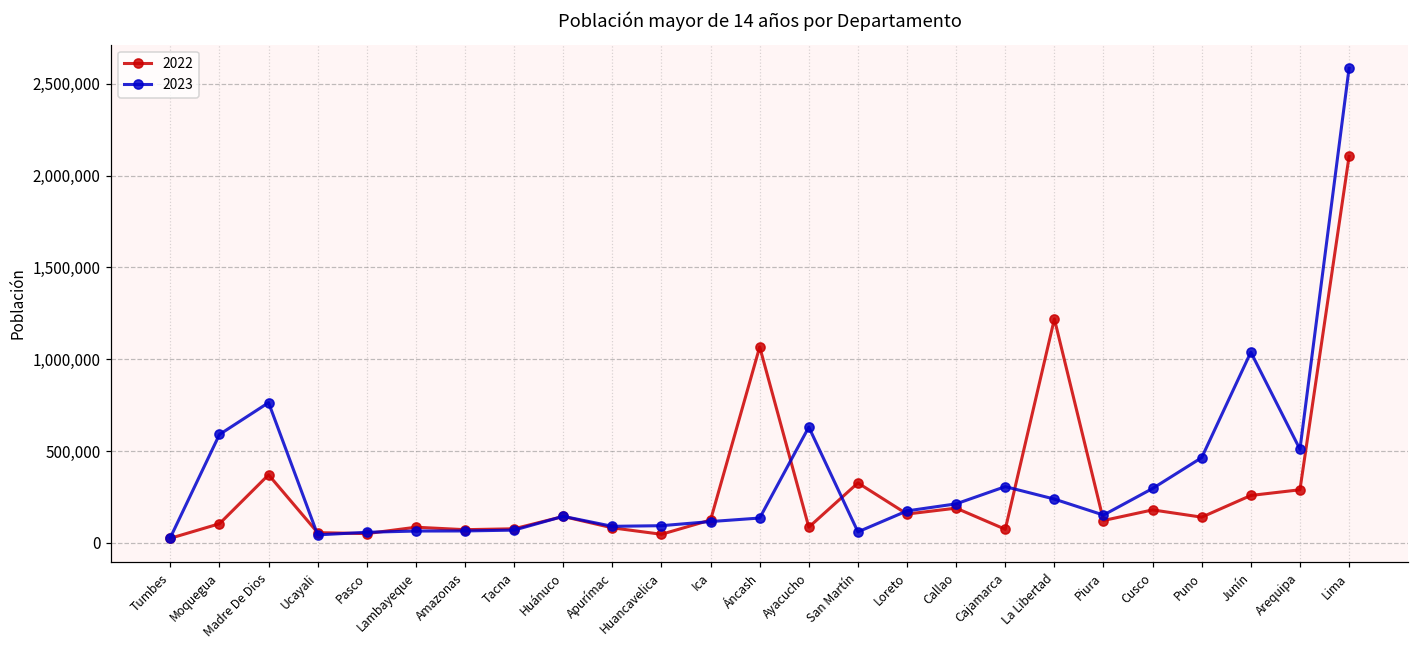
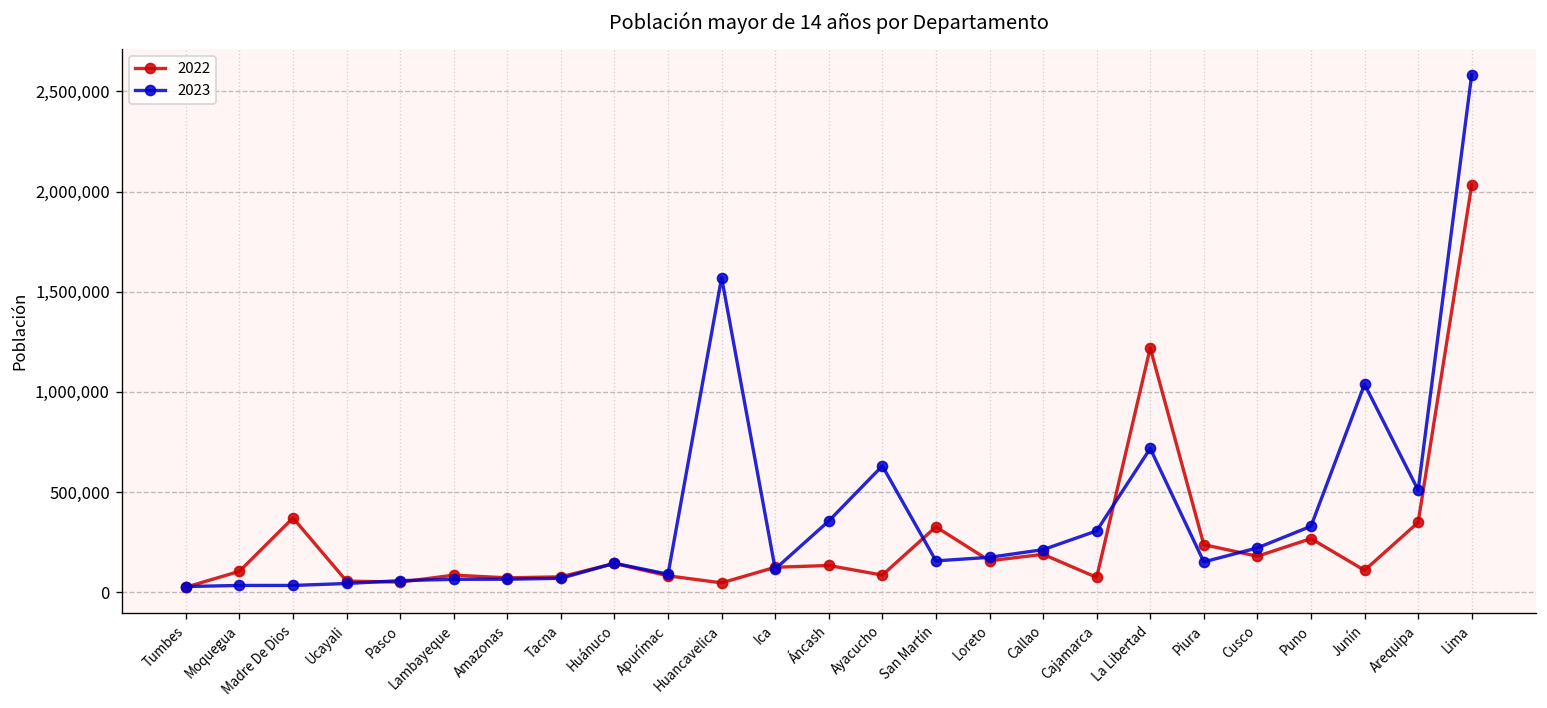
2023, Moquegua: 590,000 -> 30,000
2023, Madre De Dios: 760,000 -> 30,000
2023, Huancavelica: 90,000 -> 1,570,000
2022, Áncash: 1,070,000 -> 130,000
2023, Áncash: 140,000 -> 360,000
2023, San Martín: 60,000 -> 160,000
2023, La Libertad: 240,000 -> 720,000
2022, Piura: 120,000 -> 240,000
2023, Cusco: 300,000 -> 220,000
2022, Puno: 140,000 -> 270,000
2023, Puno: 460,000 -> 330,000
2022, Junín: 260,000 -> 110,000
2022, Arequipa: 290,000 -> 350,000
2022, Lima: 2,100,000 -> 2,030,000
